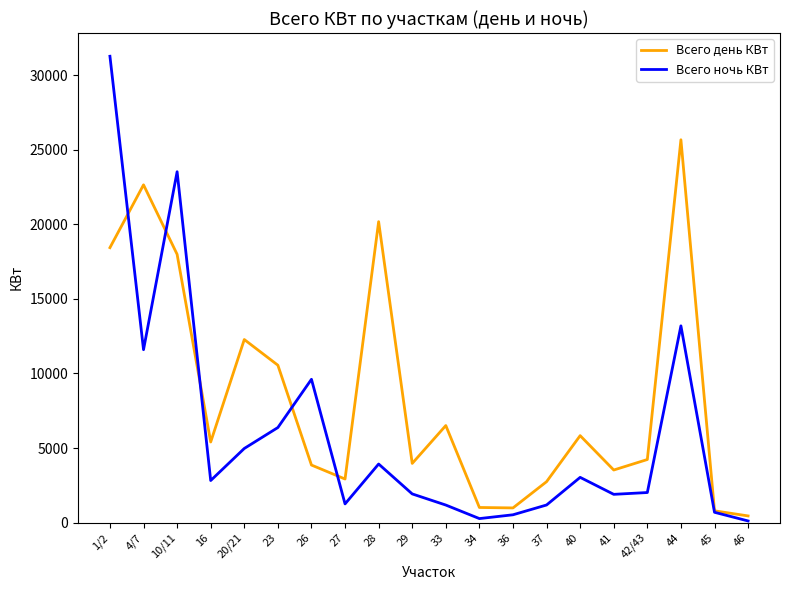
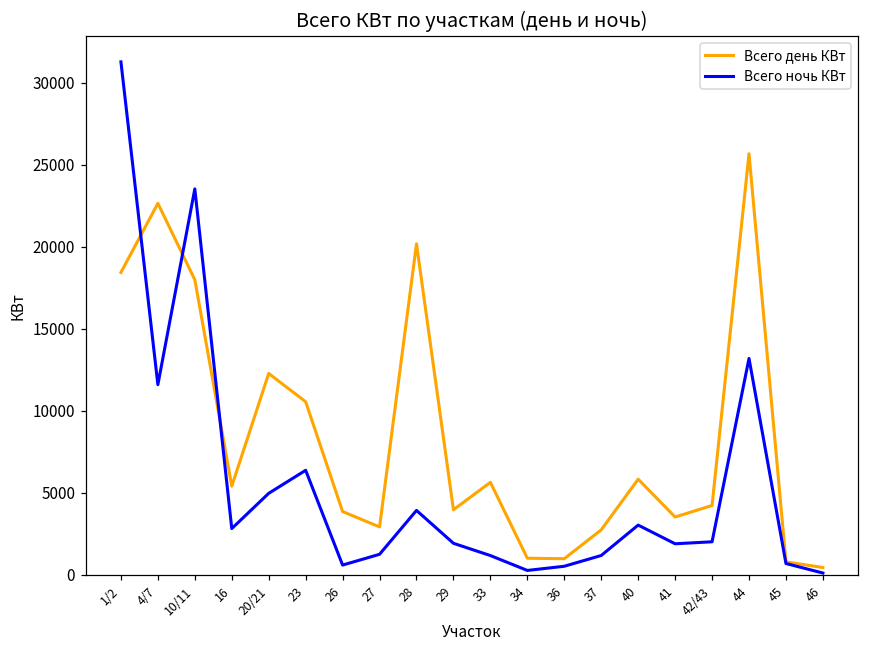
Всего ночь КВт, 26: 9600 -> 600
Всего день КВт, 33: 6500 -> 5600
